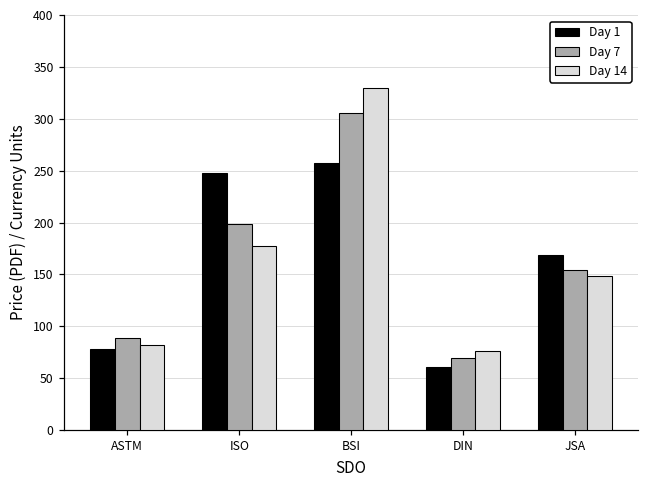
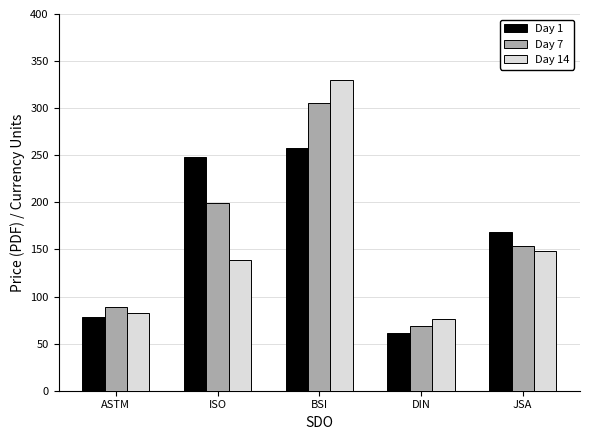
Day 14, ISO: 180 -> 140
